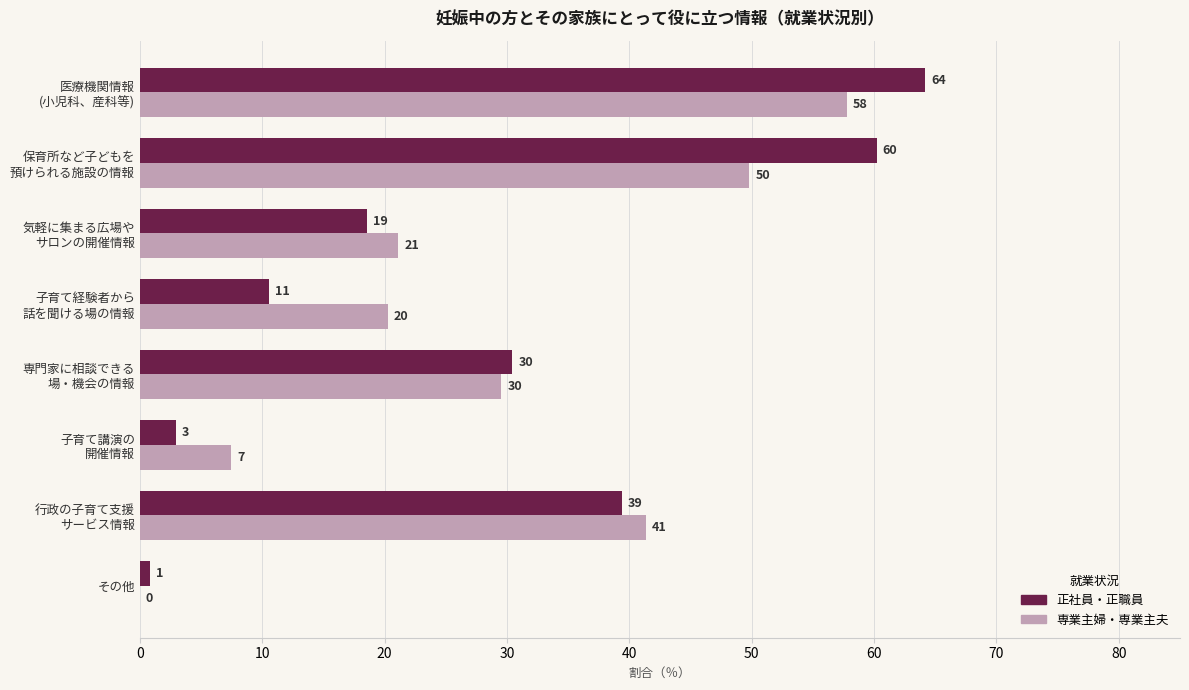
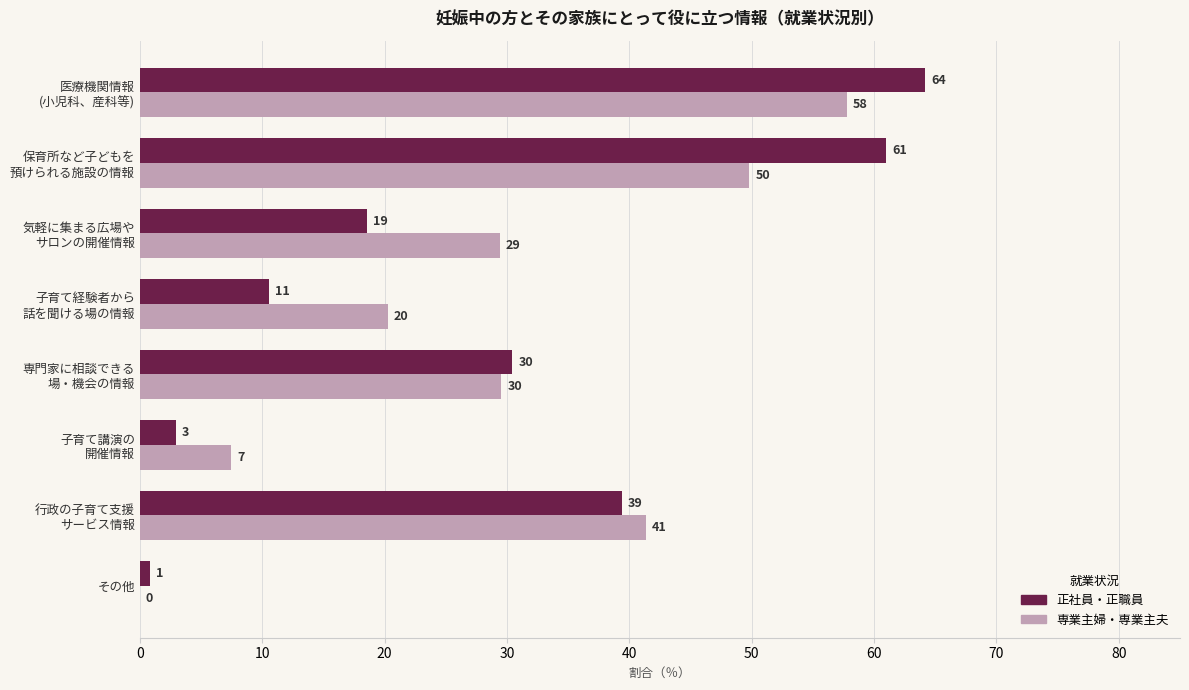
正社員・正職員, 保育所など子どもを 預けられる施設の情報: 60 -> 61
専業主婦・専業主夫, 気軽に集まる広場や サロンの開催情報: 21 -> 29
